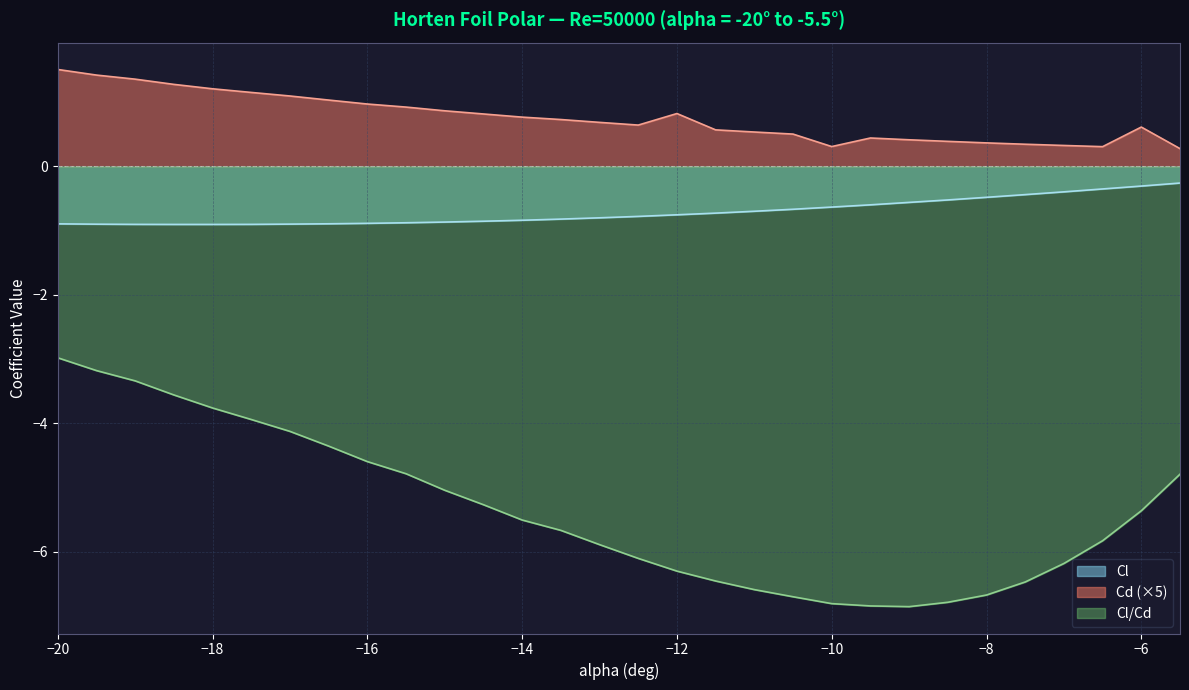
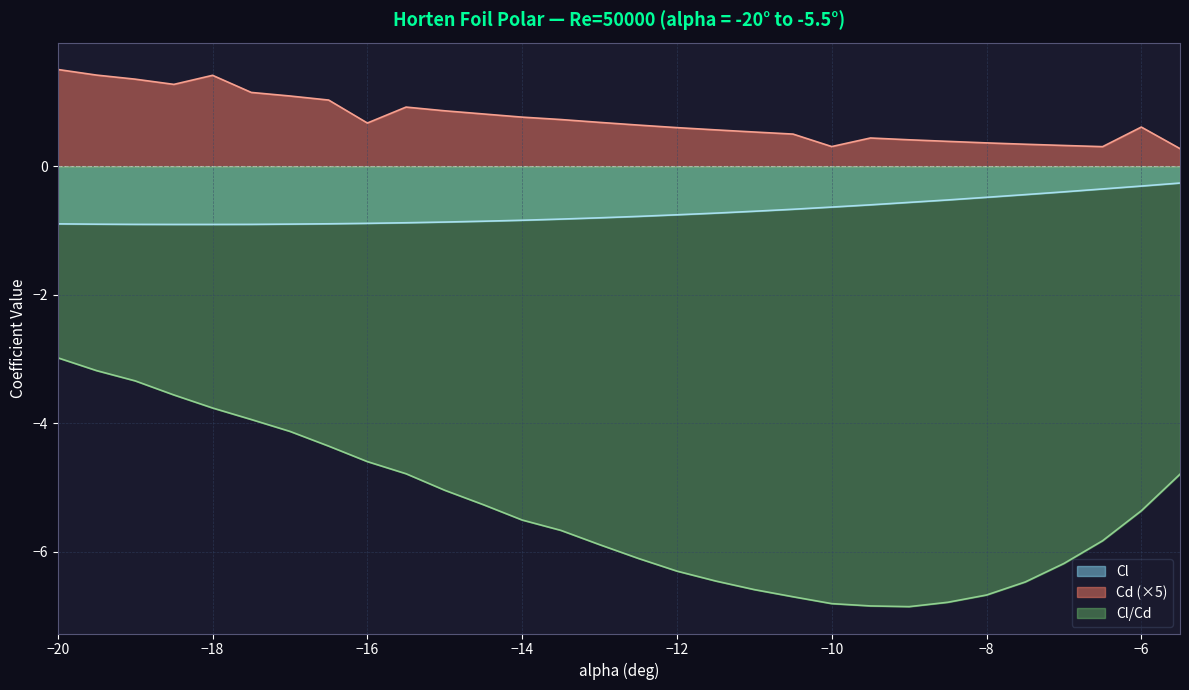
Cd (×5), −18: 1.2 -> 1.4
Cd (×5), −16: 1.0 -> 0.7
Cd (×5), −12: 0.8 -> 0.6
